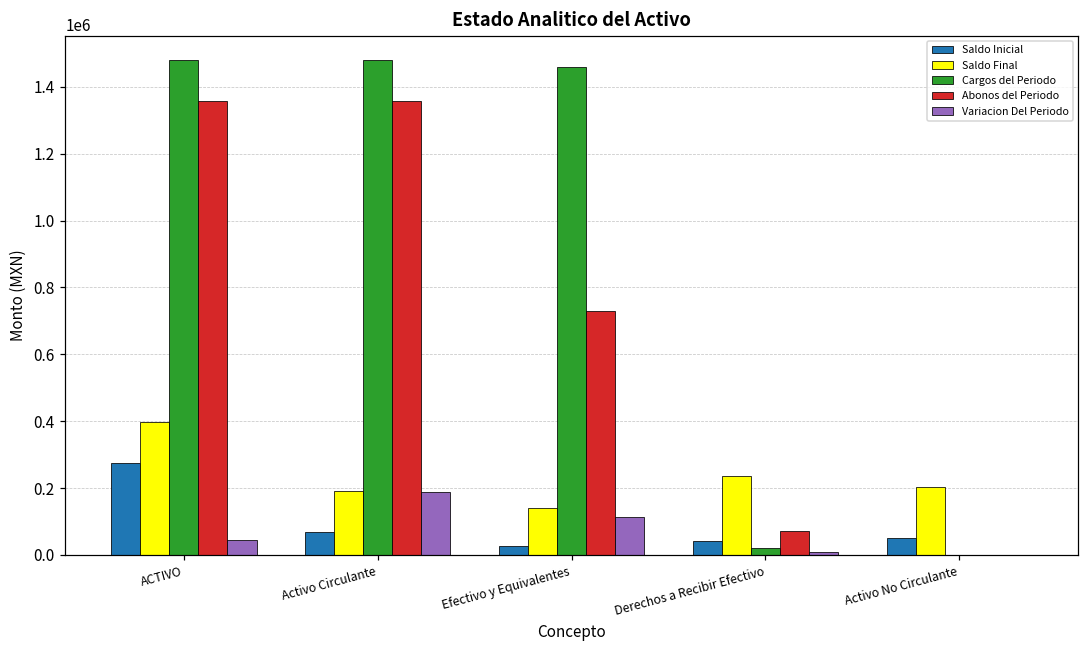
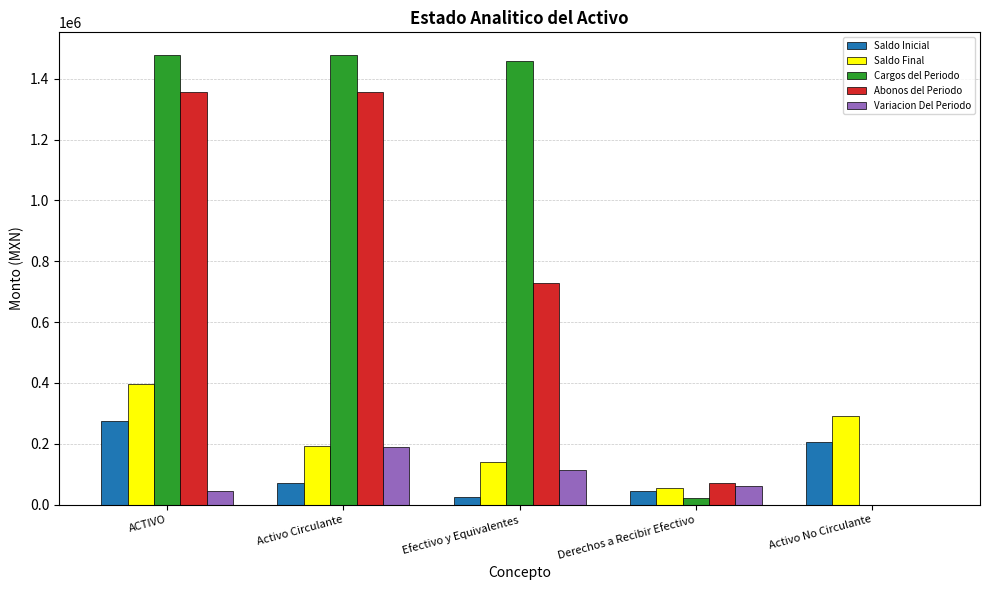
Saldo Final, Derechos a Recibir Efectivo: 240000 -> 50000
Variacion Del Periodo, Derechos a Recibir Efectivo: 10000 -> 60000
Saldo Inicial, Activo No Circulante: 50000 -> 200000
Saldo Final, Activo No Circulante: 200000 -> 290000
